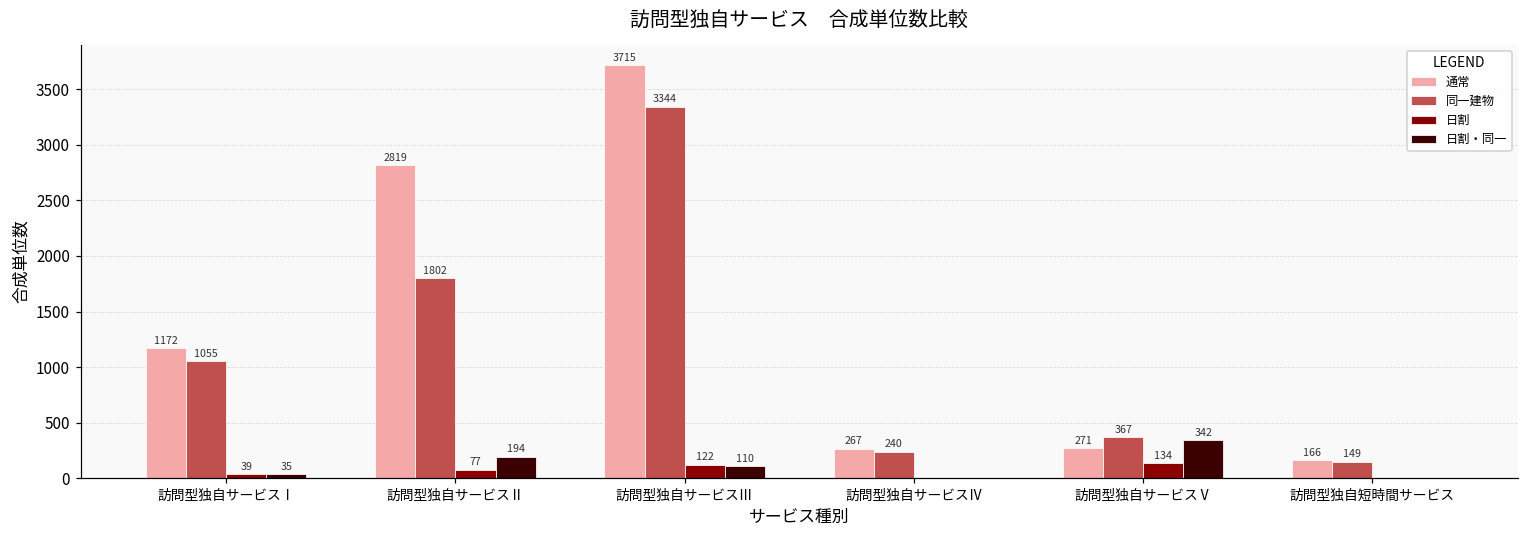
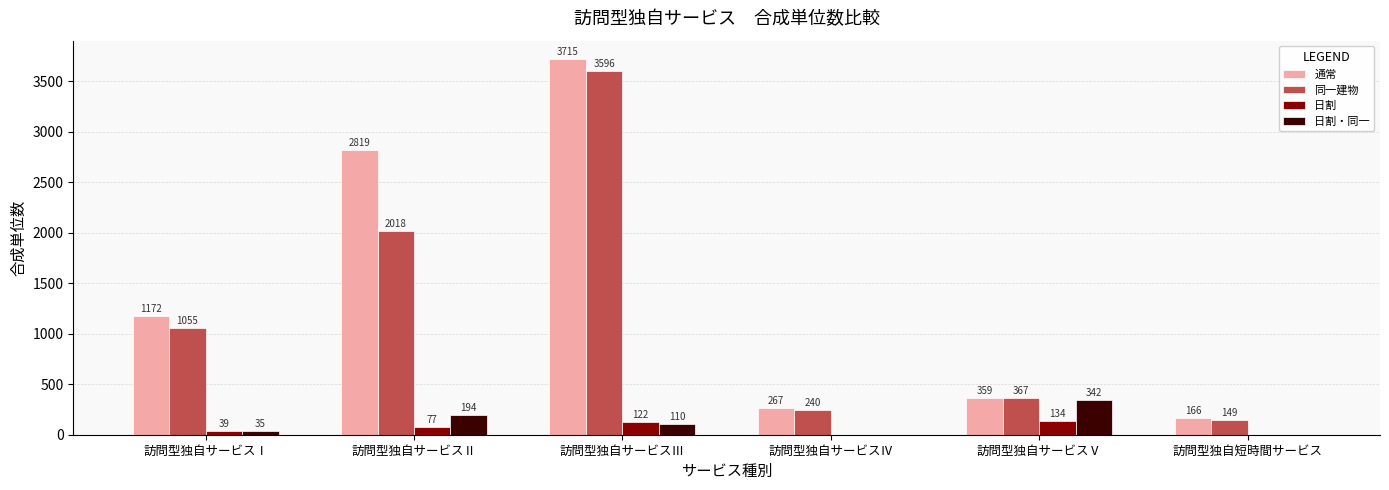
同一建物, 訪問型独自サービスⅡ: 1802 -> 2018
同一建物, 訪問型独自サービスⅢ: 3344 -> 3596
通常, 訪問型独自サービスⅤ: 271 -> 359
